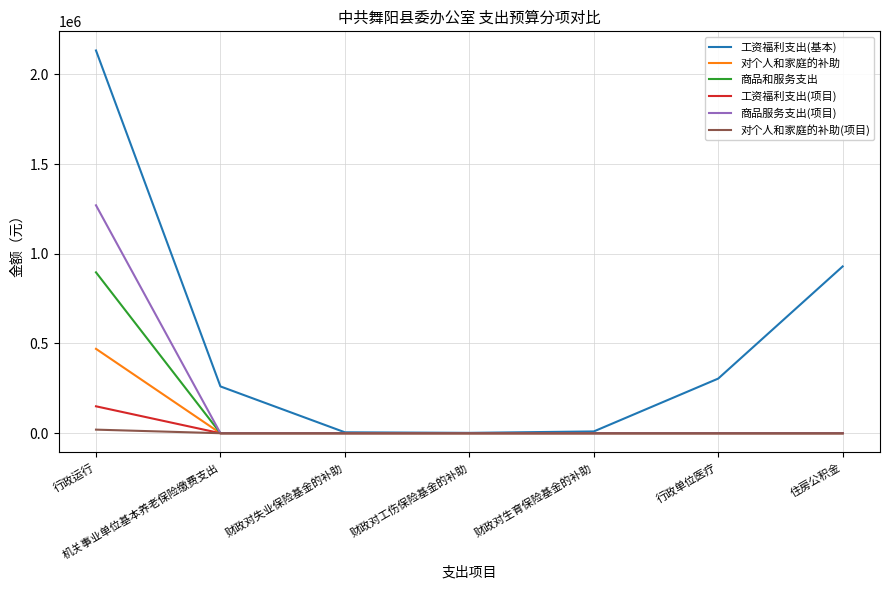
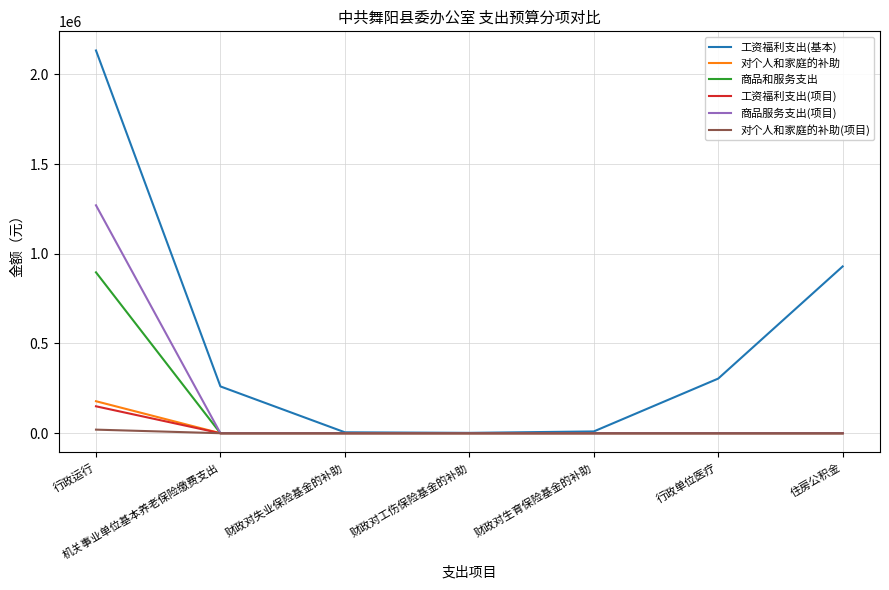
对个人和家庭的补助, 行政运行: 470000 -> 180000
